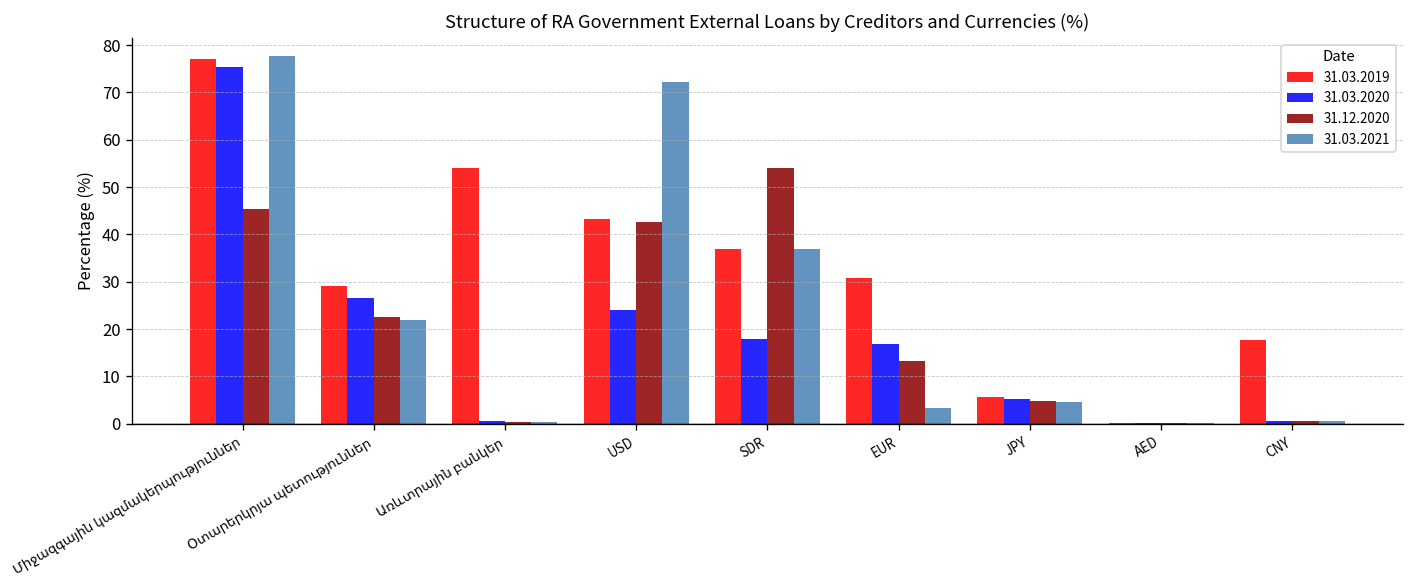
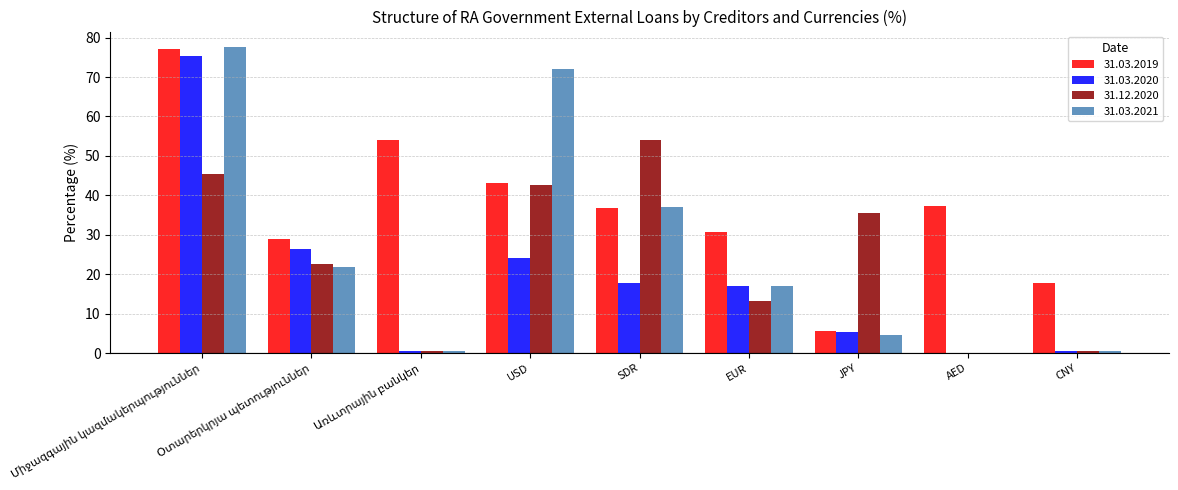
31.03.2021, EUR: 3 -> 17
31.12.2020, JPY: 5 -> 36
31.03.2019, AED: 0 -> 37
